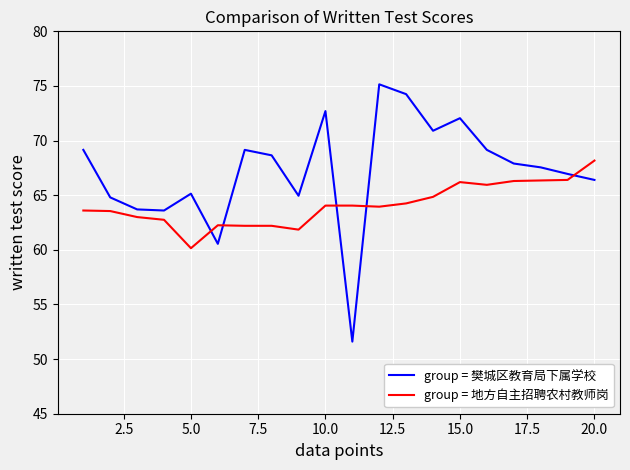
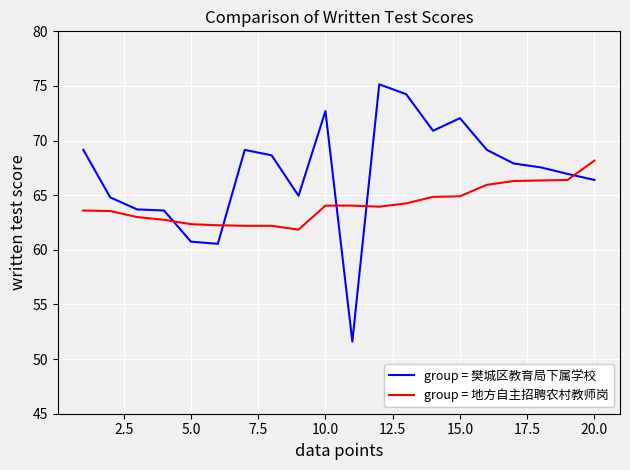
group = 樊城区教育局下属学校, 5.0: 65.1 -> 60.8
group = 地方自主招聘农村教师岗, 5.0: 60.2 -> 62.4
group = 地方自主招聘农村教师岗, 15.0: 66.2 -> 64.9
